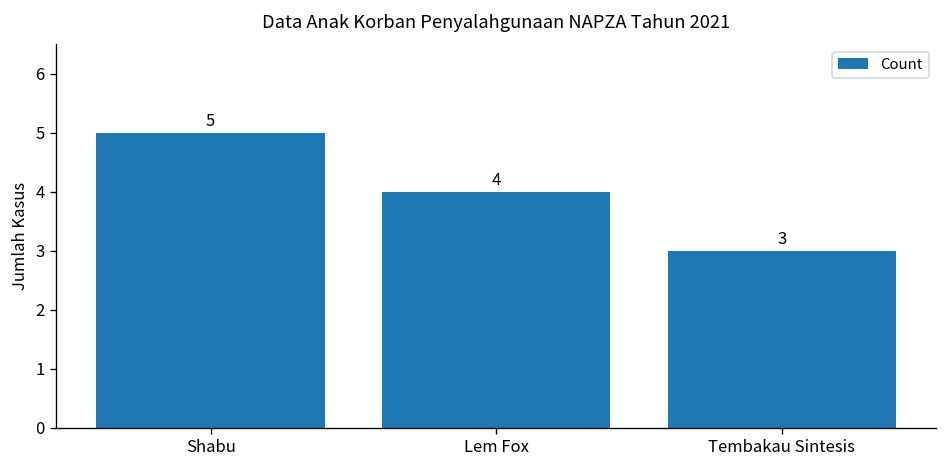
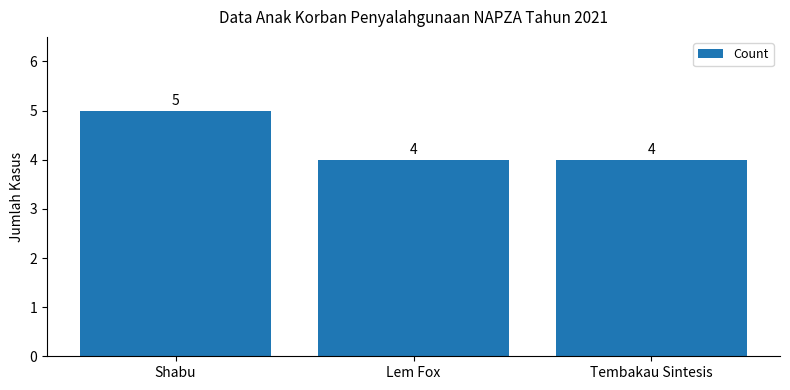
Tembakau Sintesis: 3 -> 4
